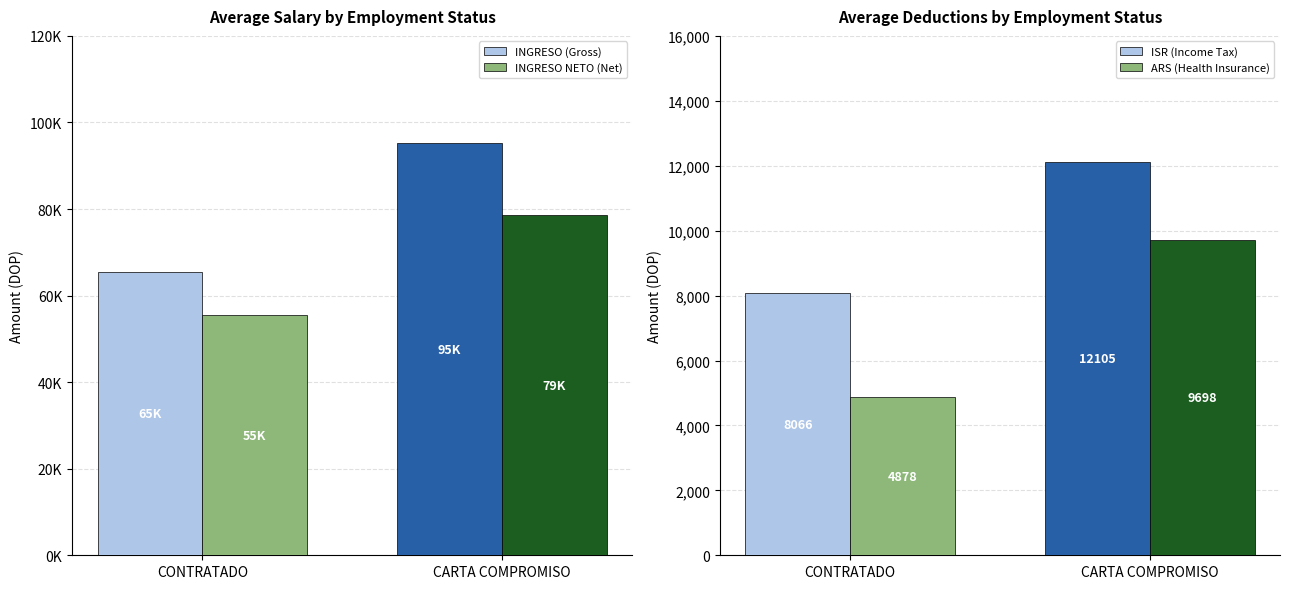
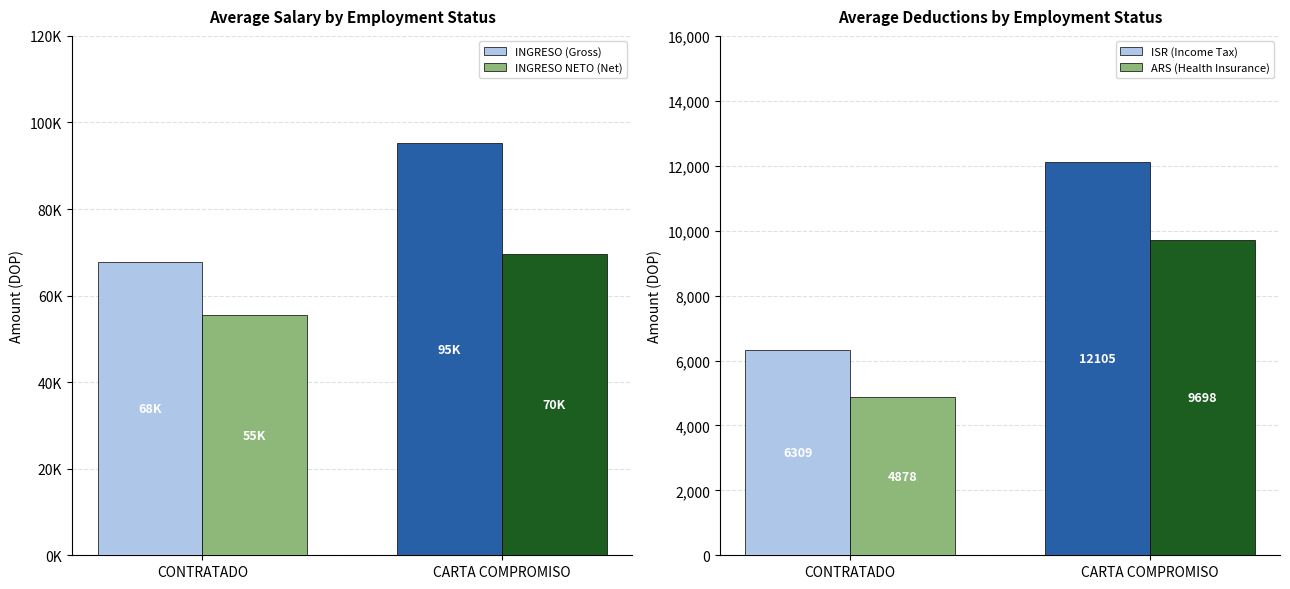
Average Salary by Employment Status, INGRESO (Gross), CONTRATADO: 65K -> 68K
Average Salary by Employment Status, INGRESO NETO (Net), CARTA COMPROMISO: 79K -> 70K
Average Deductions by Employment Status, ISR (Income Tax), CONTRATADO: 8066 -> 6309
